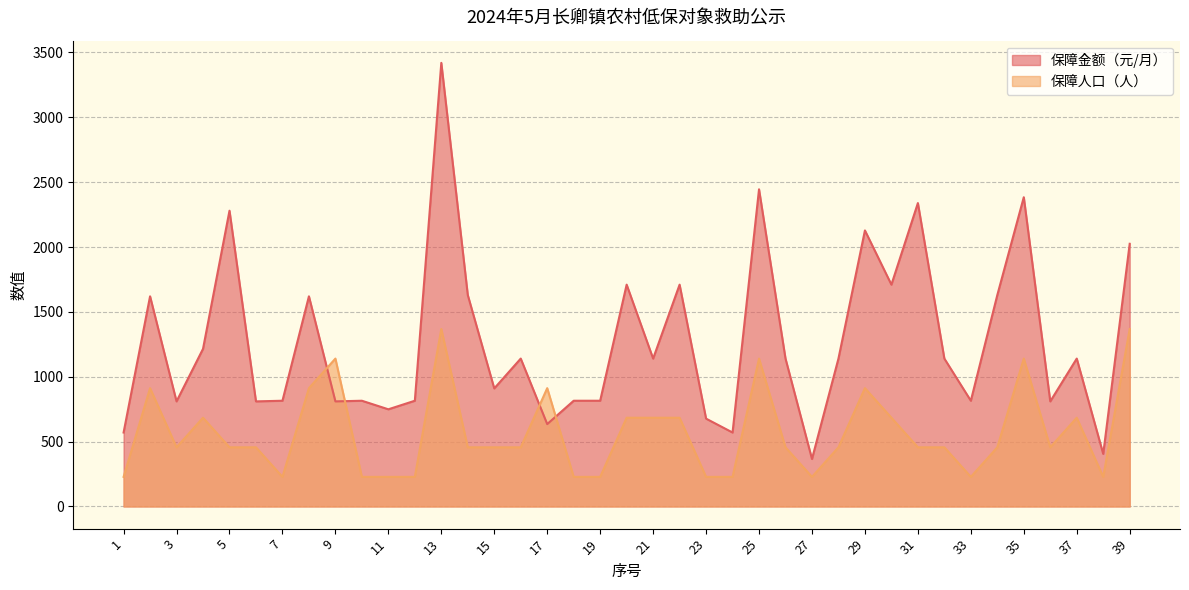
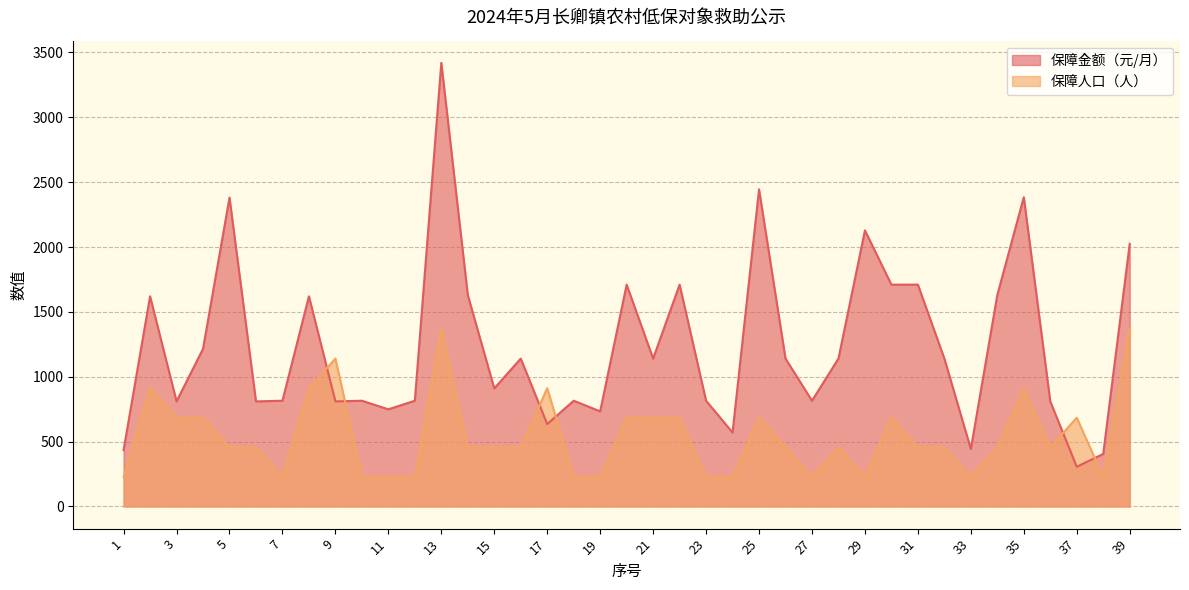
保障金额（元/月）, 1: 570 -> 440
保障人口（人）, 3: 460 -> 680
保障金额（元/月）, 5: 2280 -> 2380
保障金额（元/月）, 19: 820 -> 730
保障金额（元/月）, 23: 680 -> 820
保障人口（人）, 25: 1140 -> 680
保障金额（元/月）, 27: 370 -> 820
保障人口（人）, 29: 910 -> 230
保障金额（元/月）, 31: 2340 -> 1710
保障金额（元/月）, 33: 820 -> 440
保障人口（人）, 35: 1140 -> 910
保障金额（元/月）, 37: 1140 -> 310
